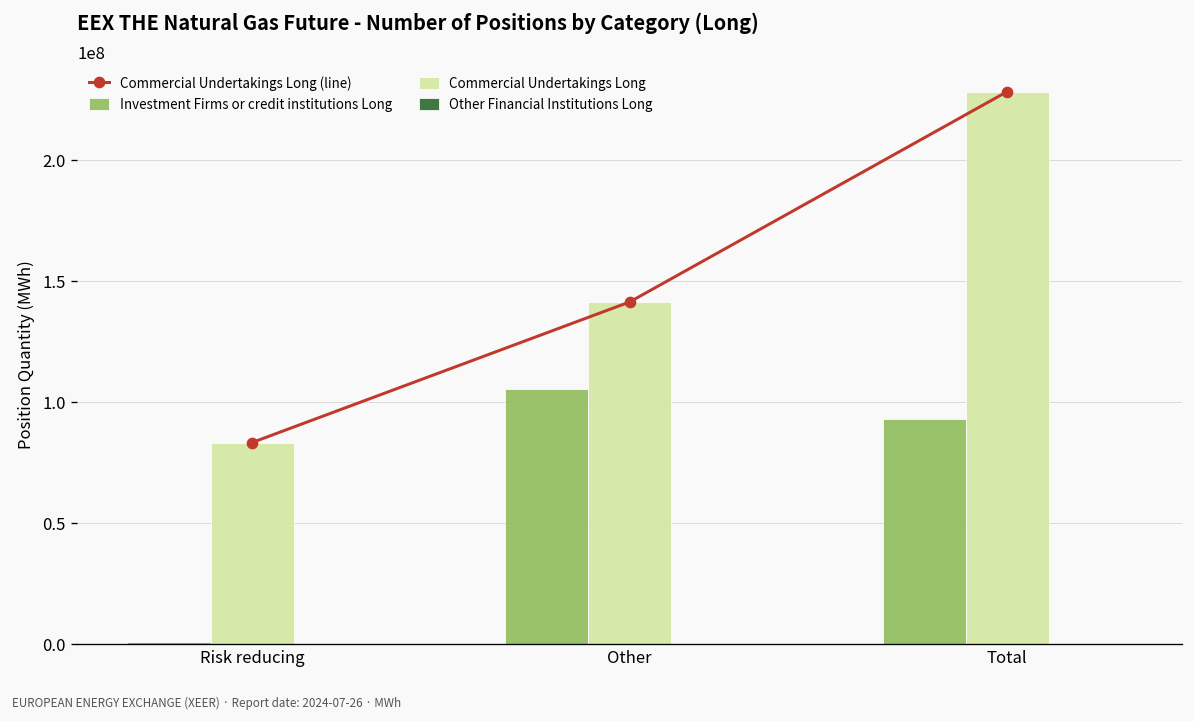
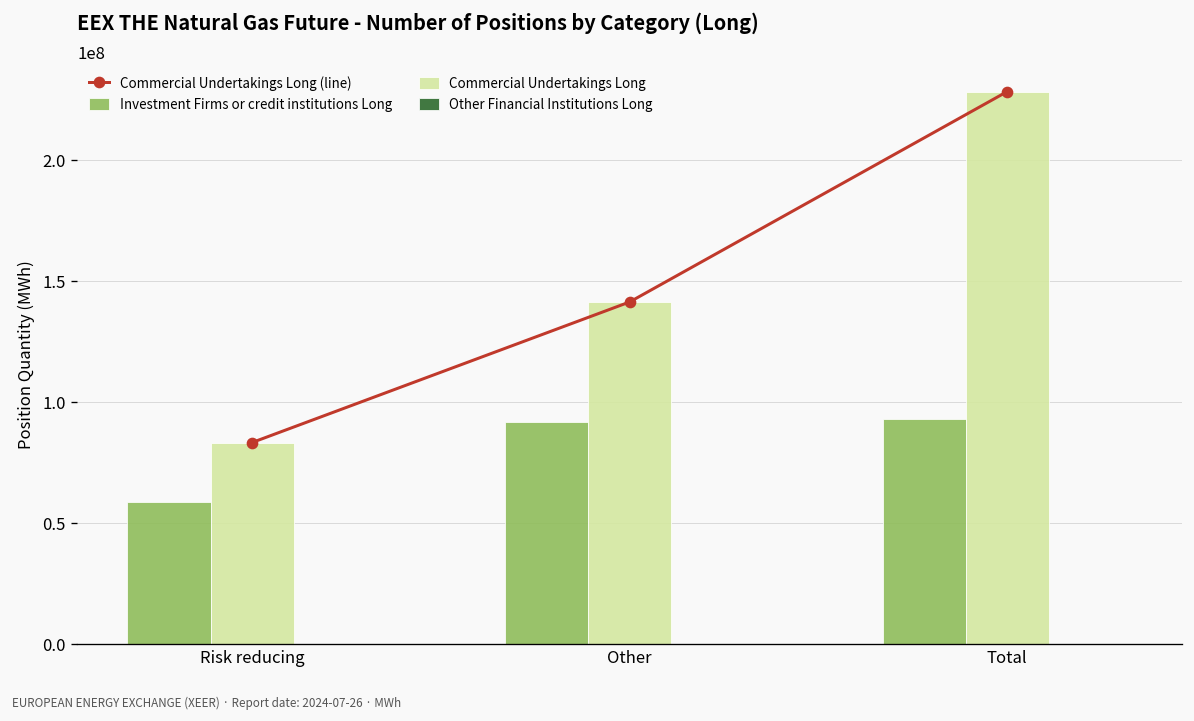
Investment Firms or credit institutions Long, Risk reducing: 1000000 -> 59000000
Investment Firms or credit institutions Long, Other: 106000000 -> 92000000
